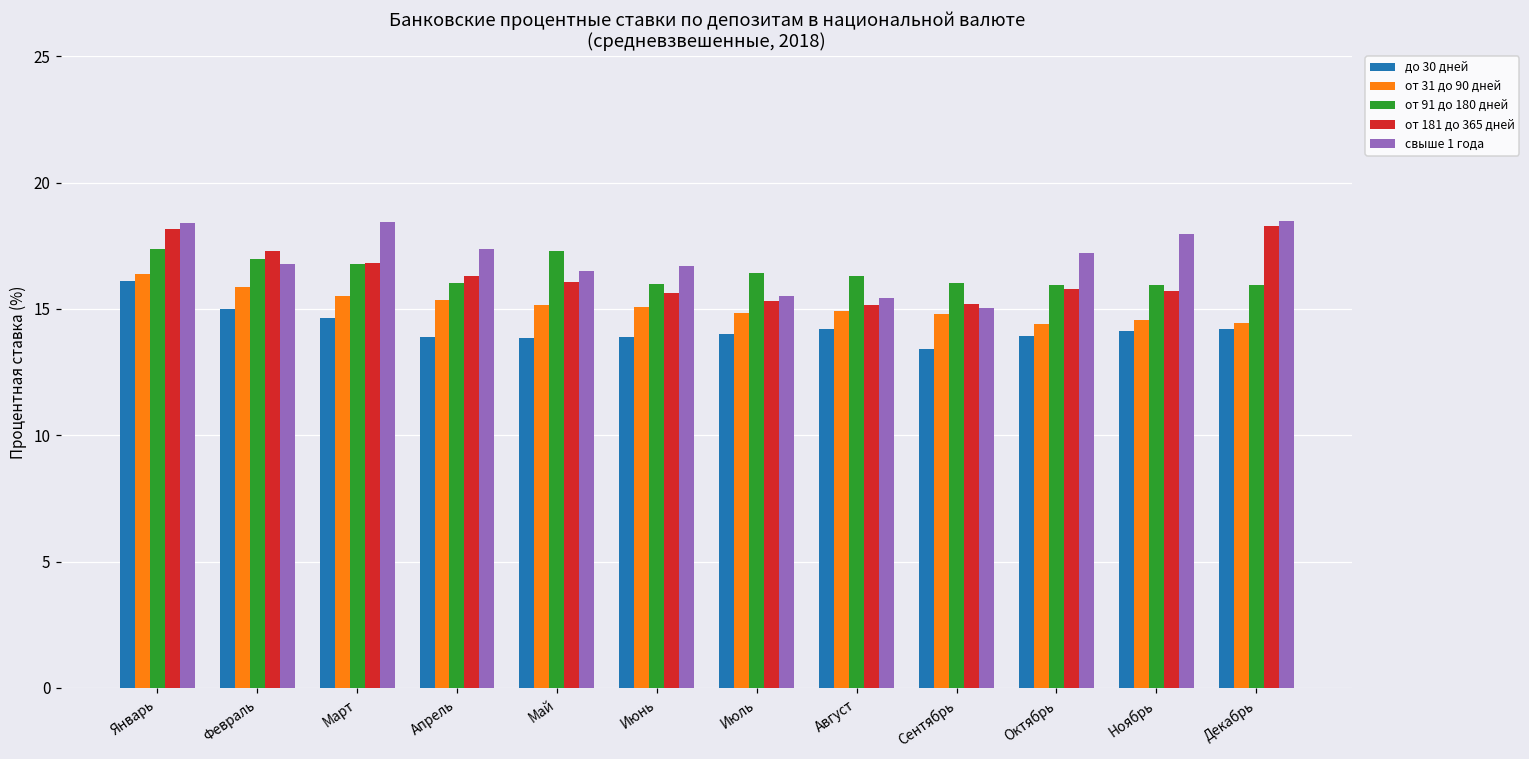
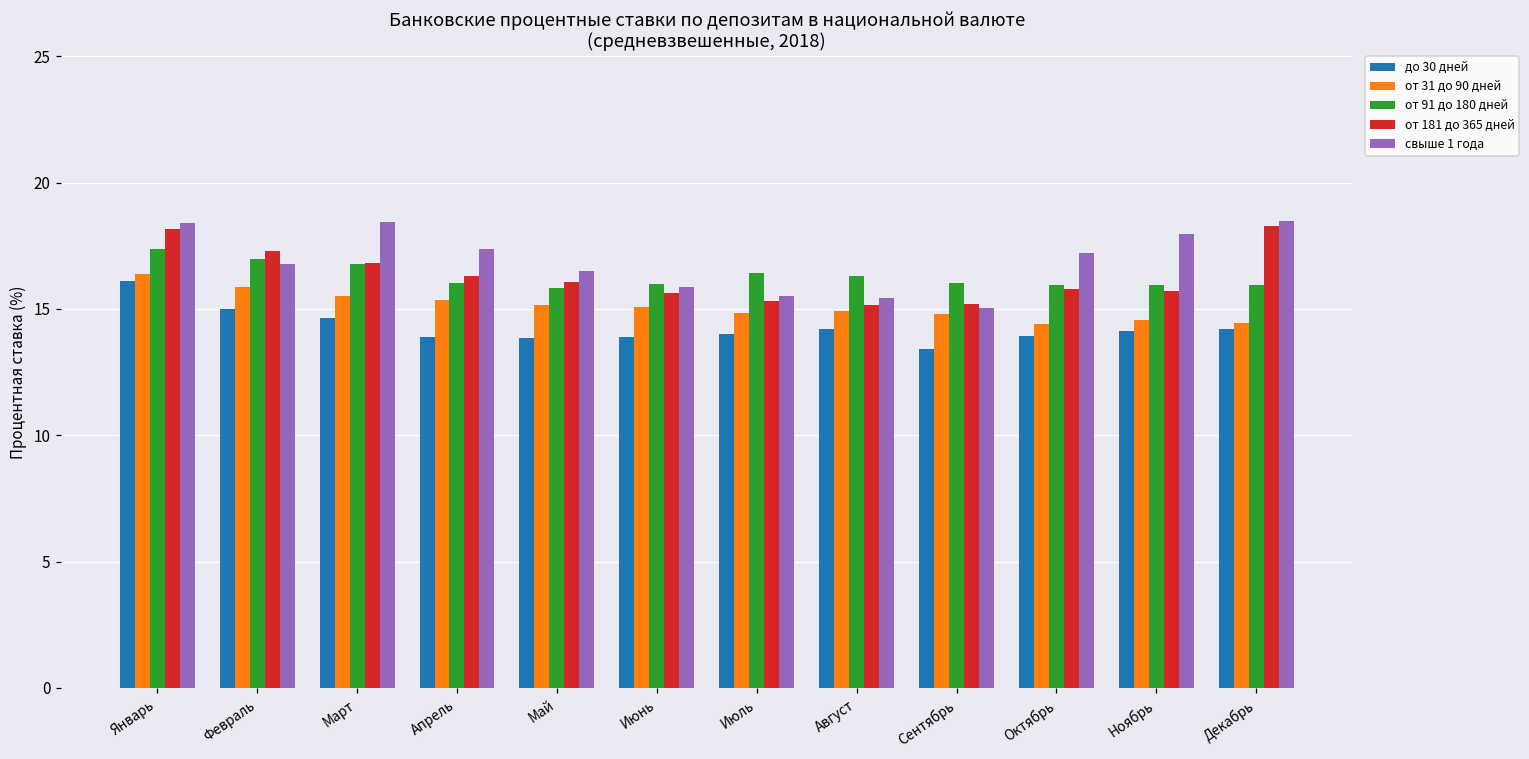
от 91 до 180 дней, Май: 17.3 -> 15.8
свыше 1 года, Июнь: 16.7 -> 15.9
